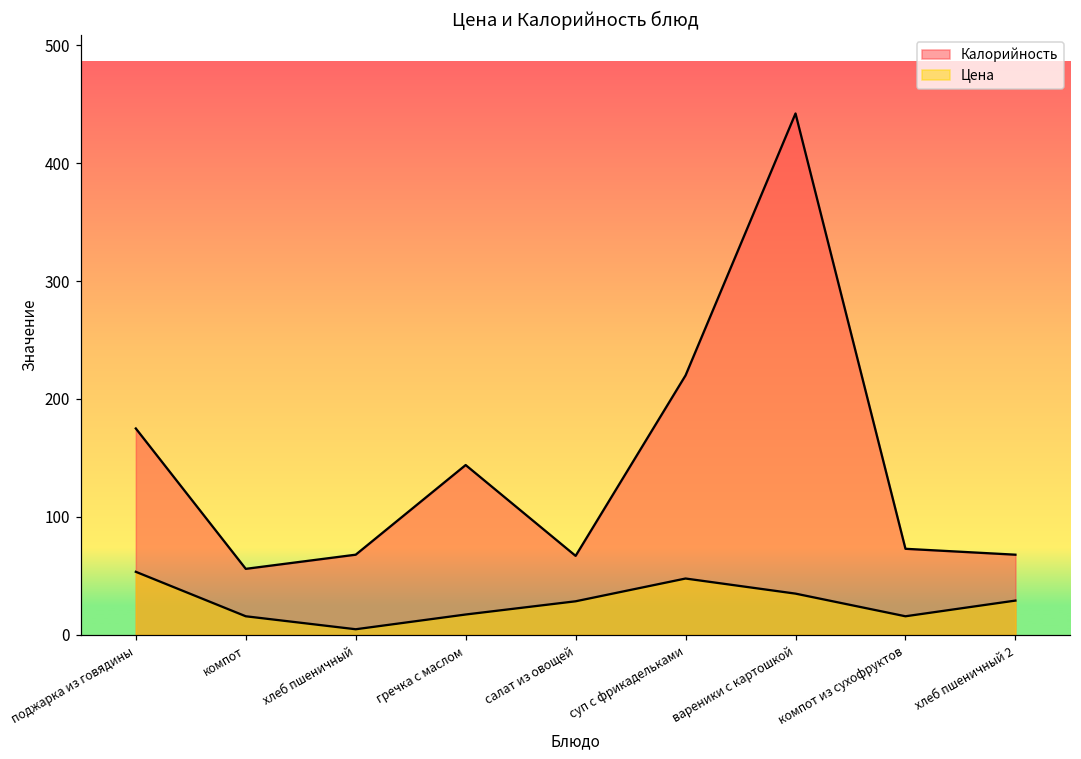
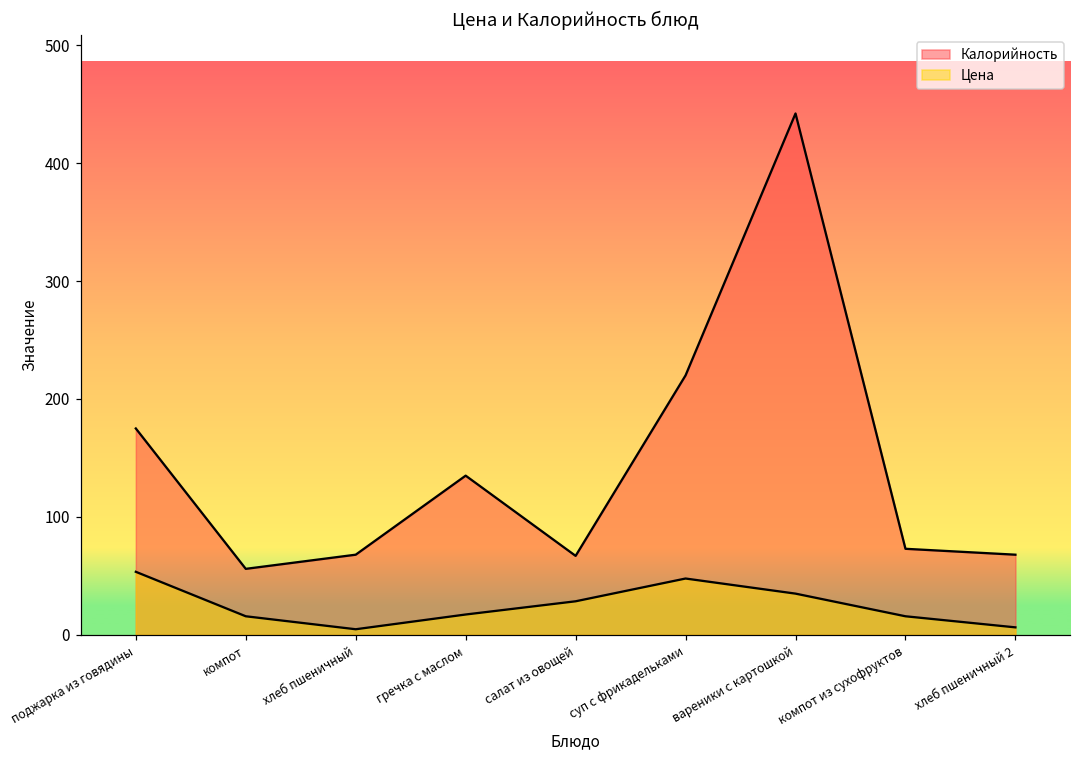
Калорийность, гречка с маслом: 144 -> 135
Цена, хлеб пшеничный 2: 29 -> 6
